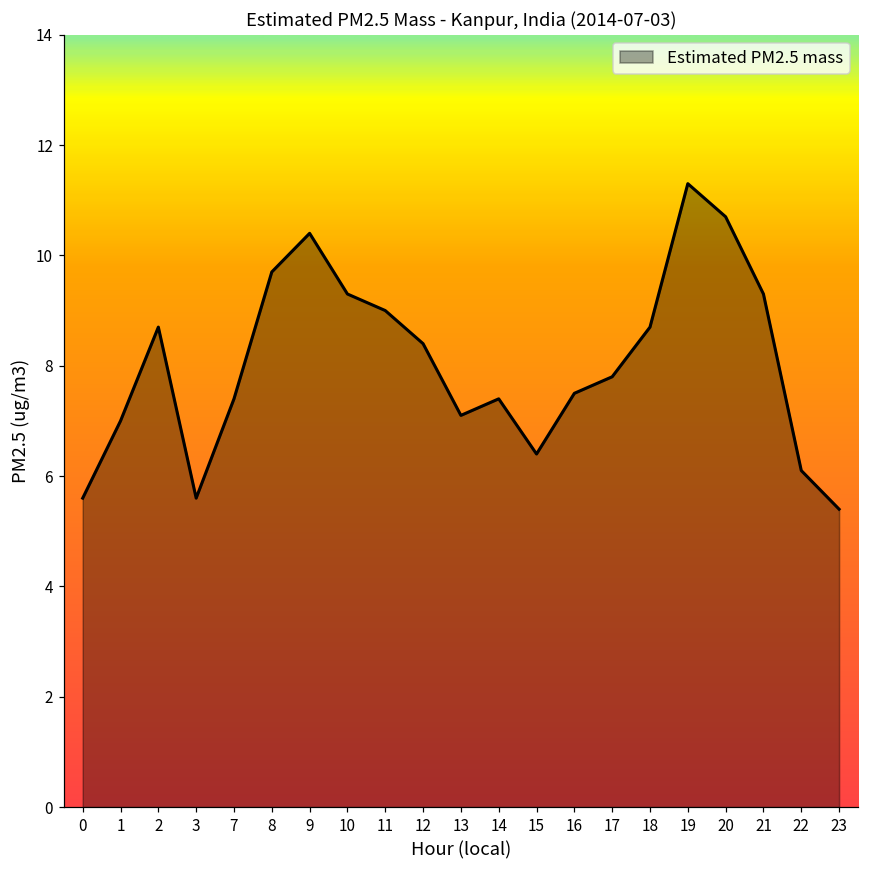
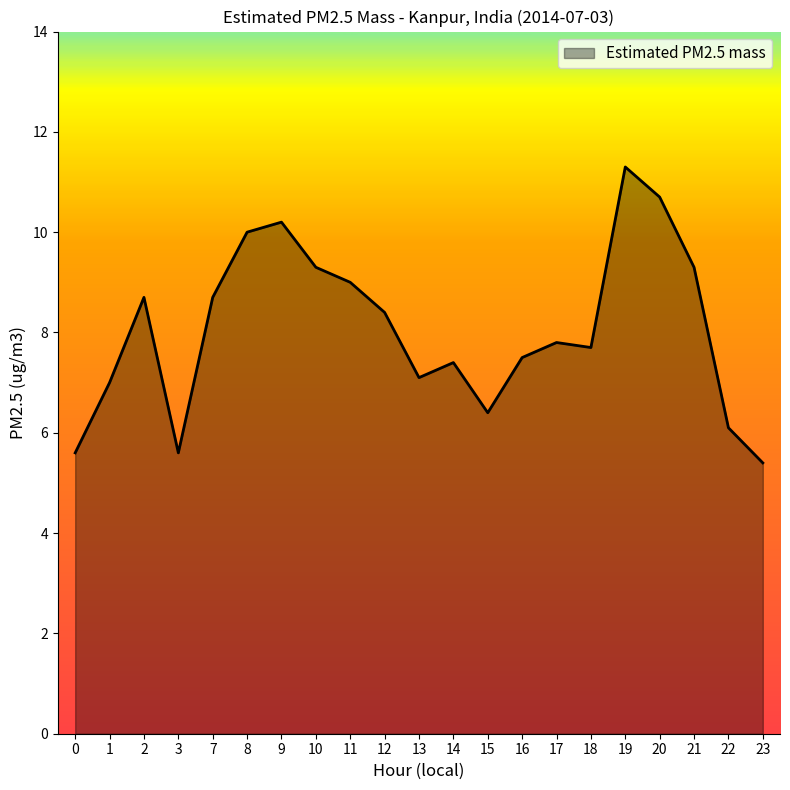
7: 7.4 -> 8.7
8: 9.7 -> 10.0
9: 10.4 -> 10.2
18: 8.7 -> 7.7
